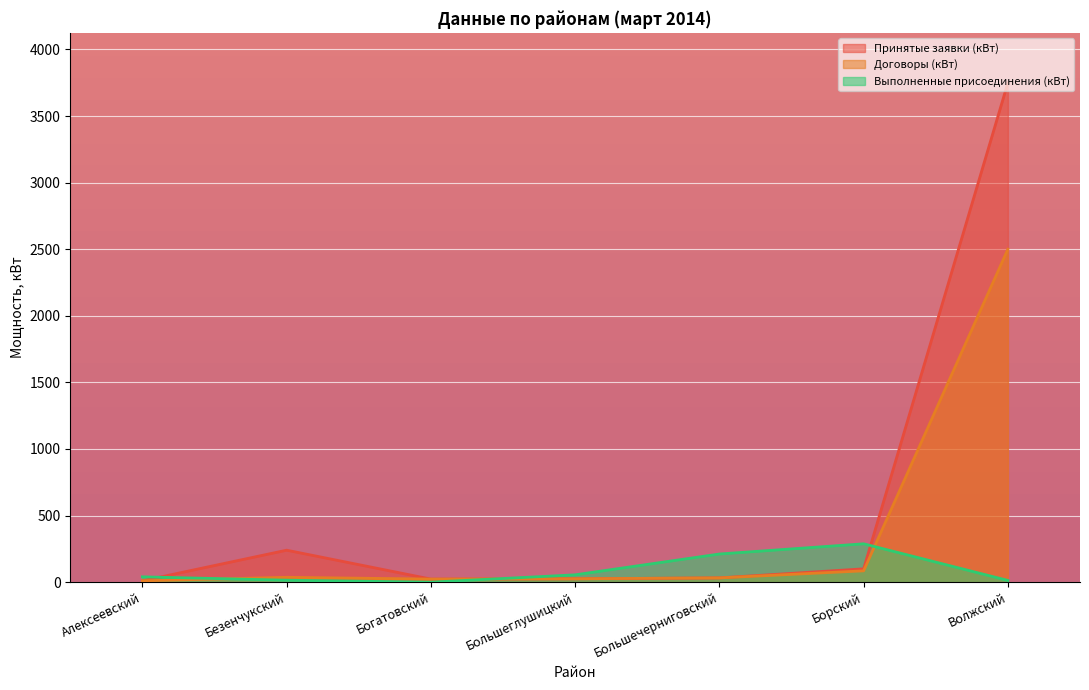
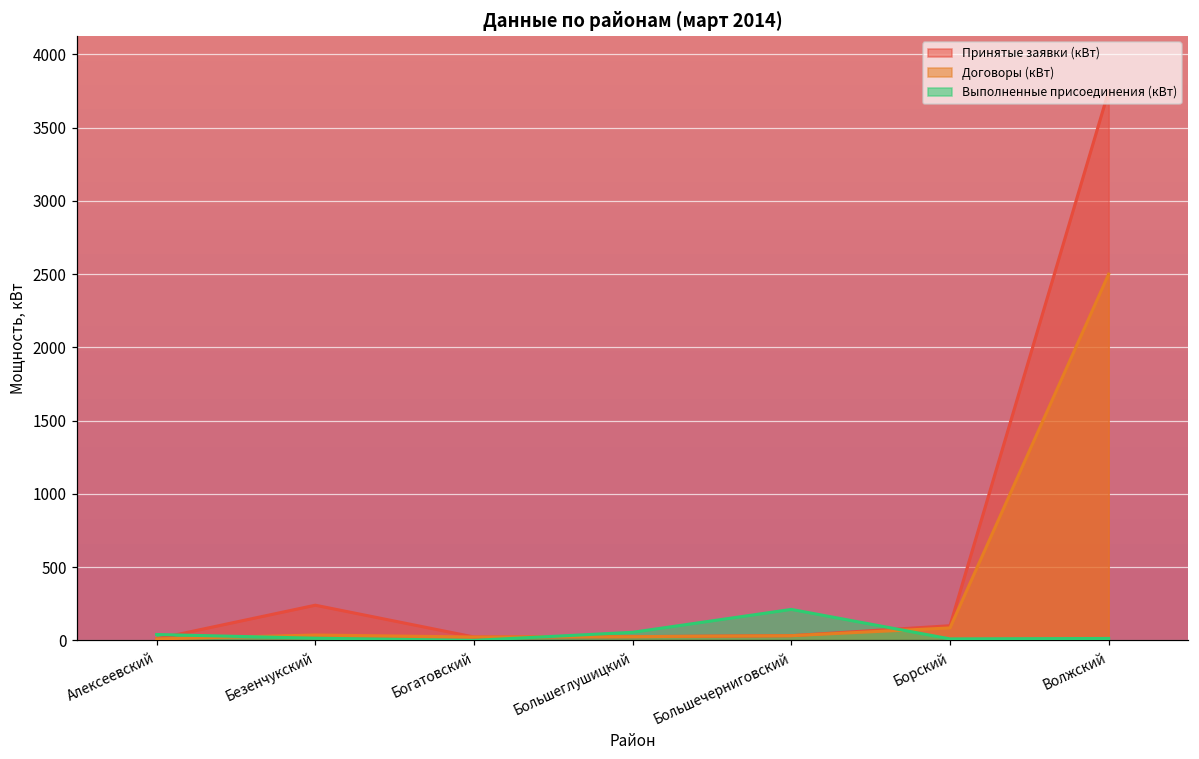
Выполненные присоединения (кВт), Борский: 290 -> 10
